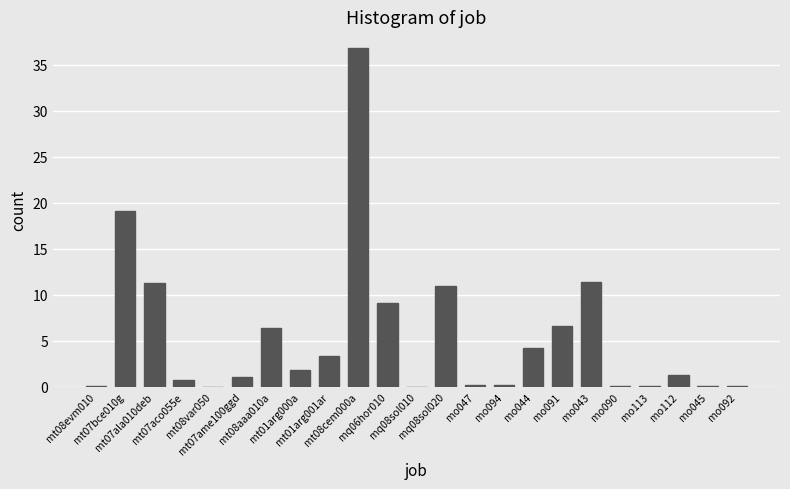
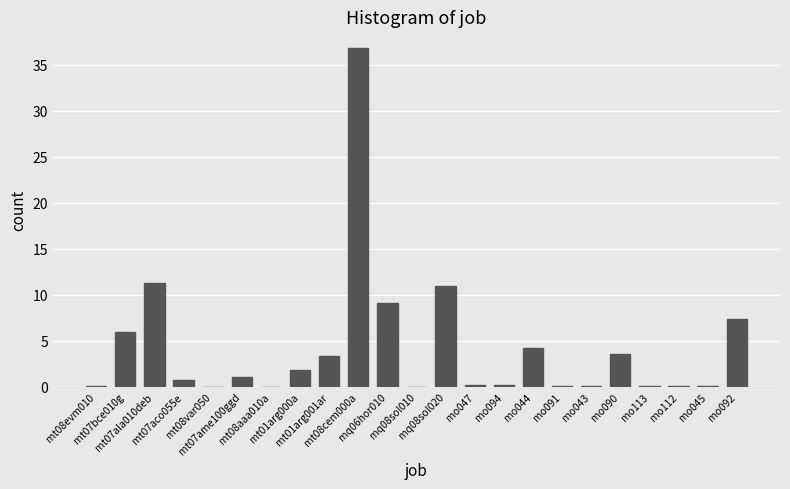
mt07bce010g: 19 -> 6
mt08aaa010a: 6 -> 0
mo091: 7 -> 0
mo043: 11 -> 0
mo090: 0 -> 4
mo112: 1 -> 0
mo092: 0 -> 7
